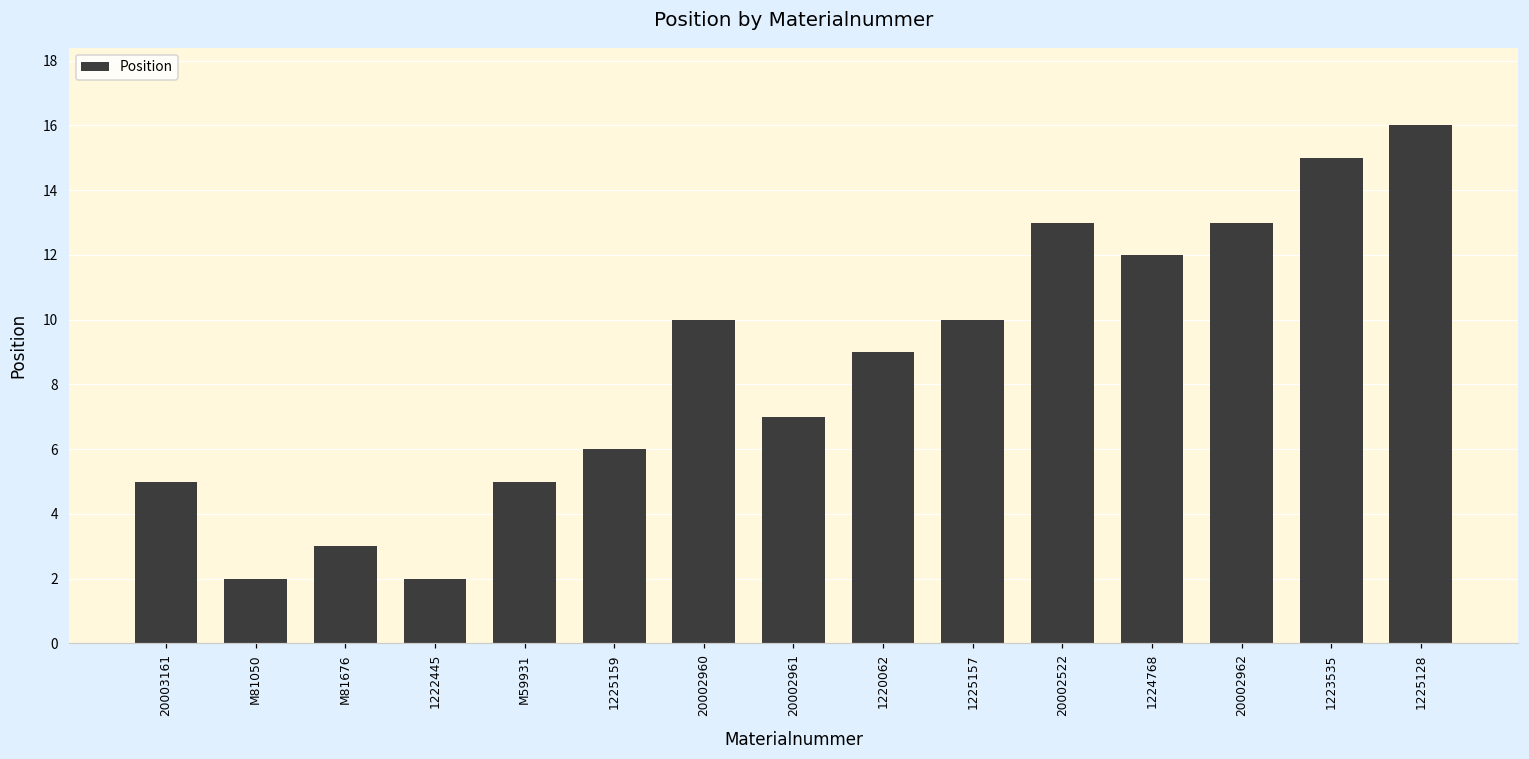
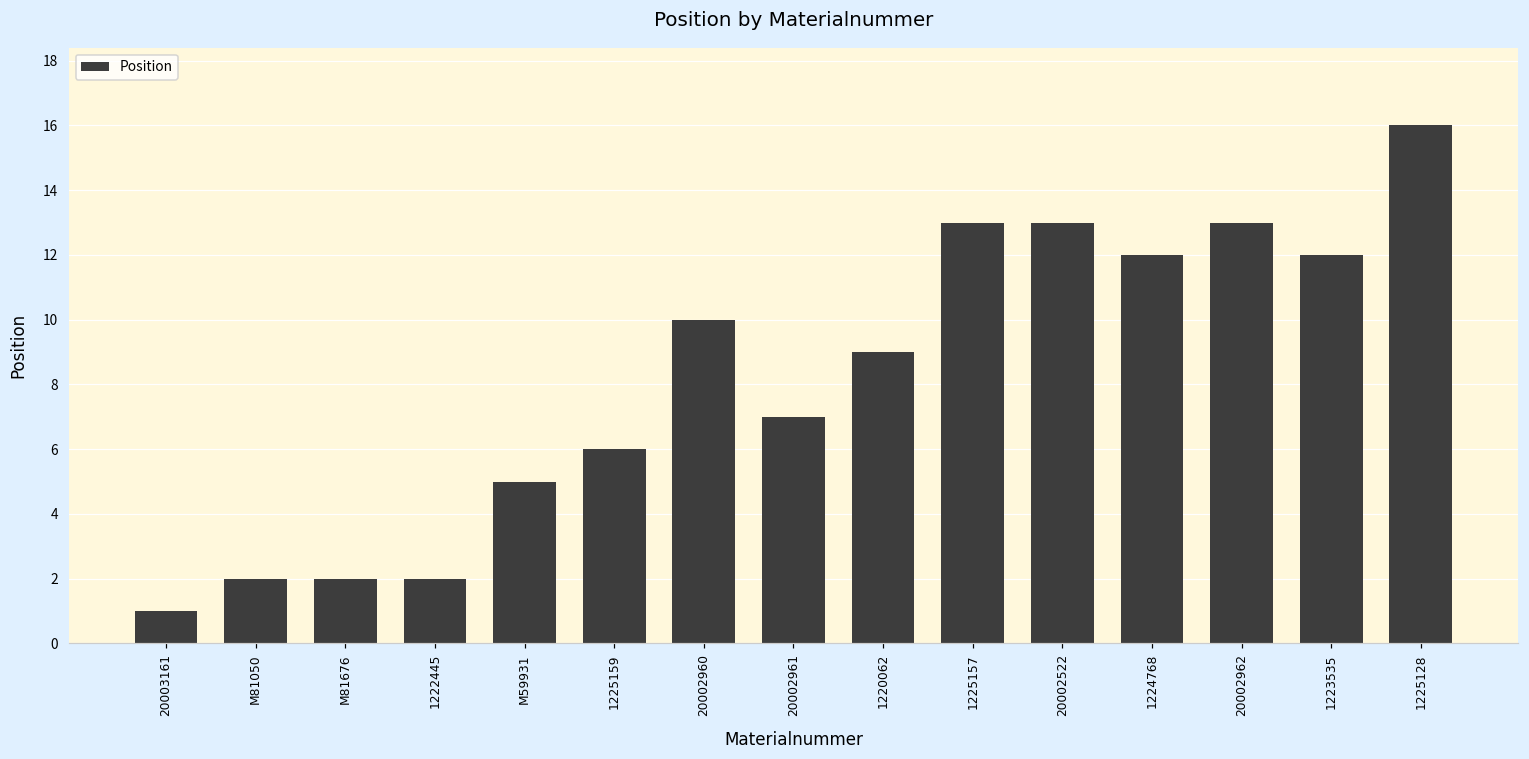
20003161: 5 -> 1
M81676: 3 -> 2
1225157: 10 -> 13
1223535: 15 -> 12
